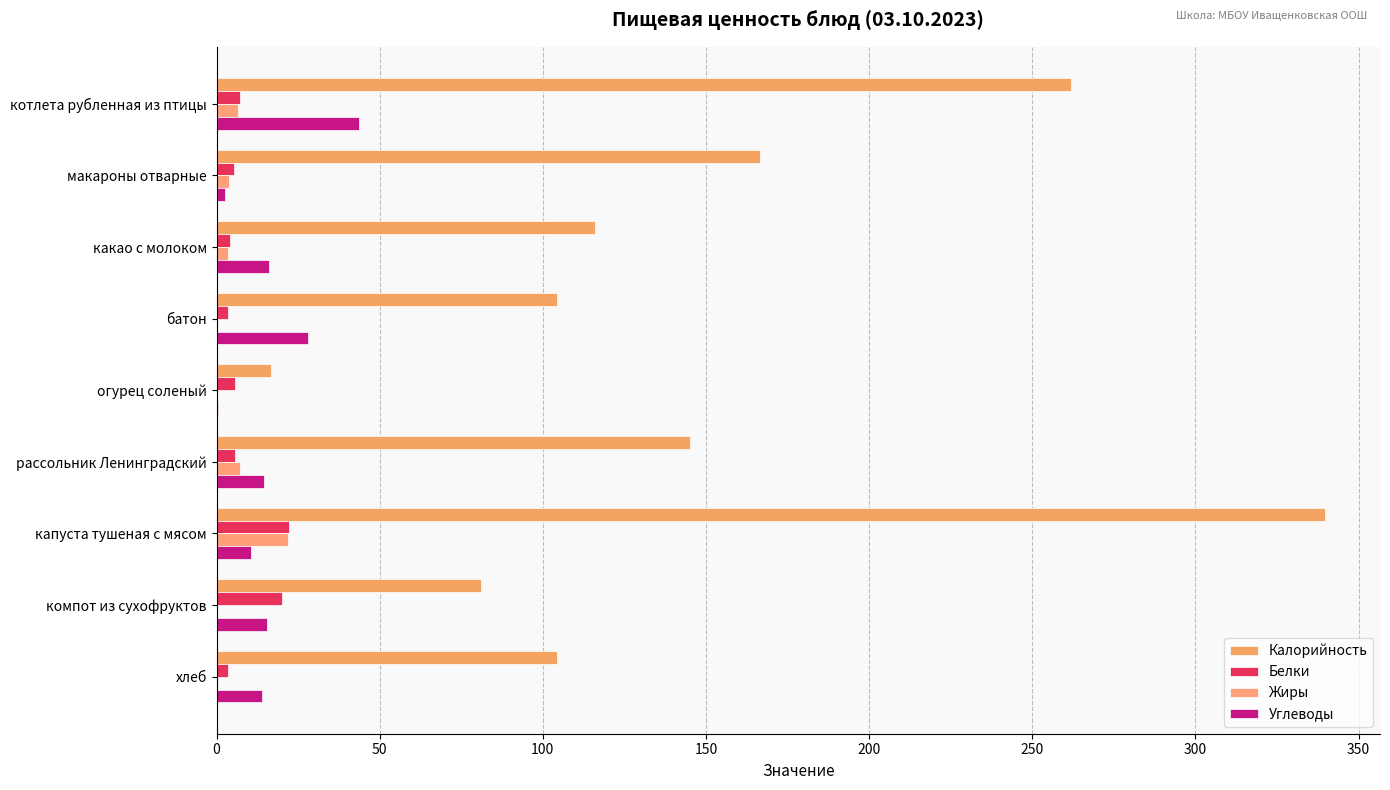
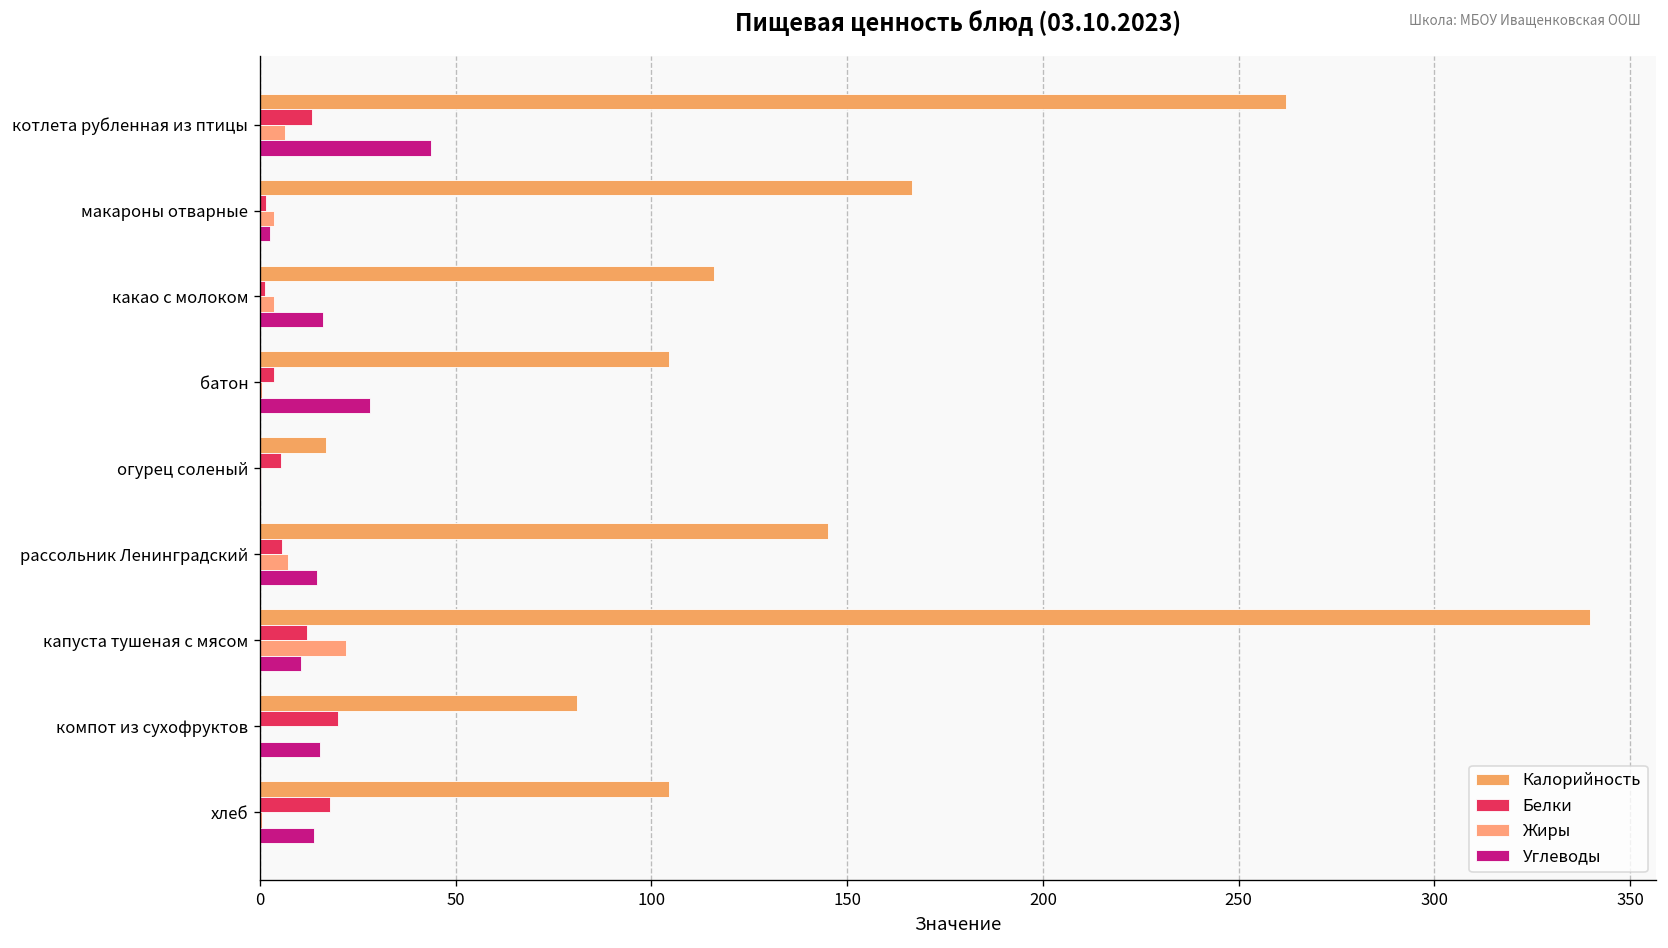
Белки, котлета рубленная из птицы: 7 -> 13
Белки, макароны отварные: 5 -> 2
Белки, какао с молоком: 4 -> 1
Белки, капуста тушеная с мясом: 22 -> 12
Белки, хлеб: 4 -> 18
